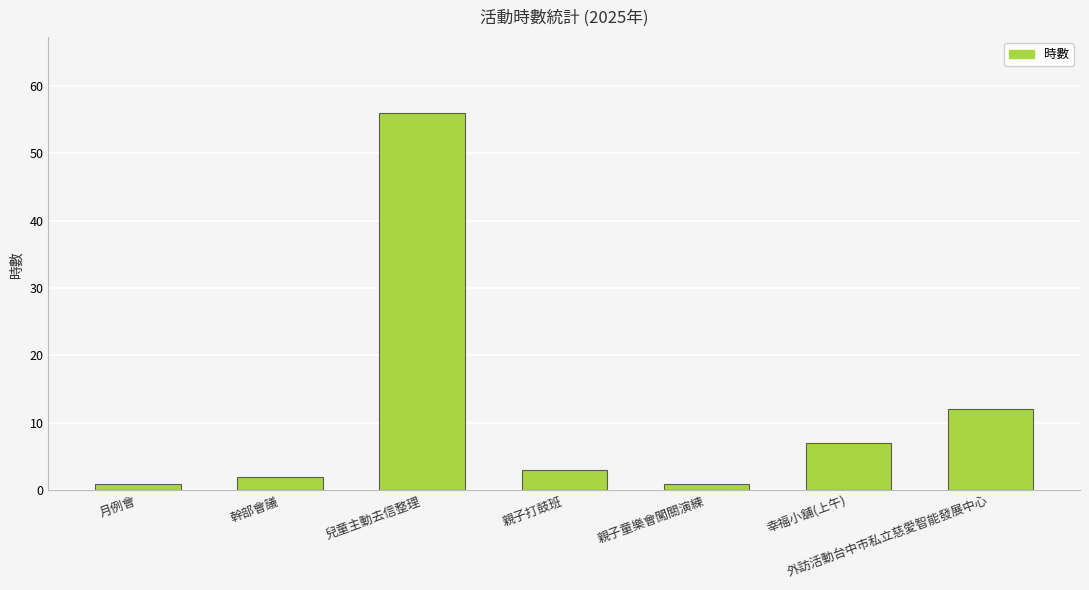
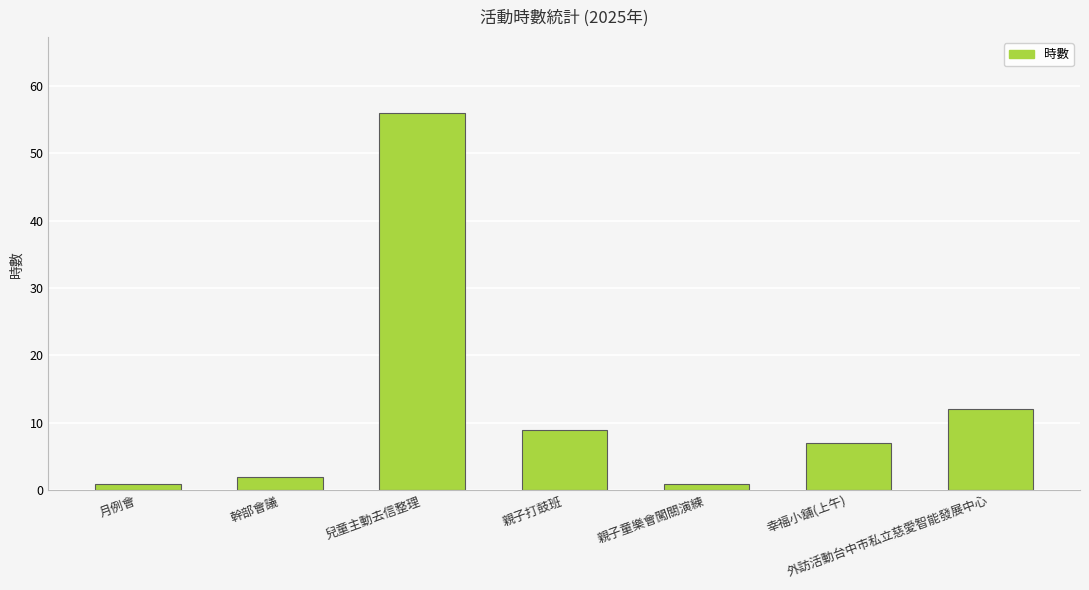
親子打鼓班: 3 -> 9
